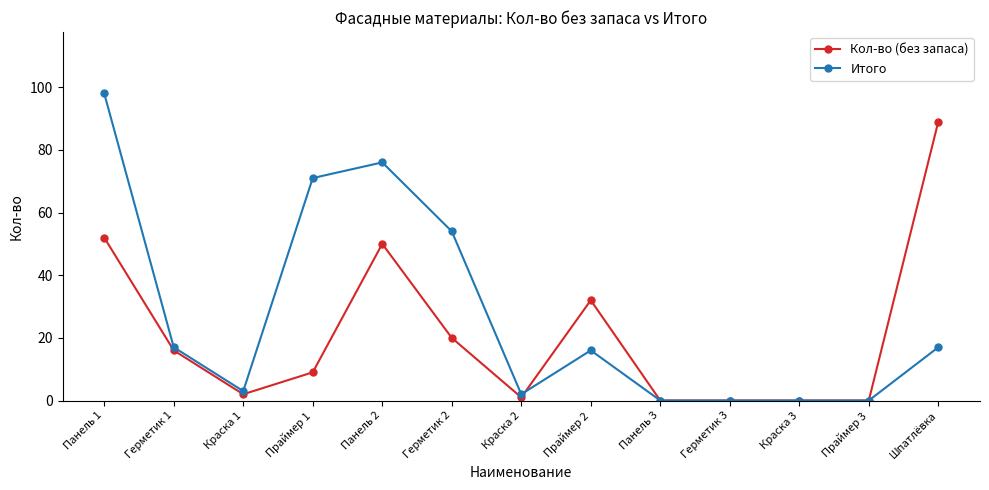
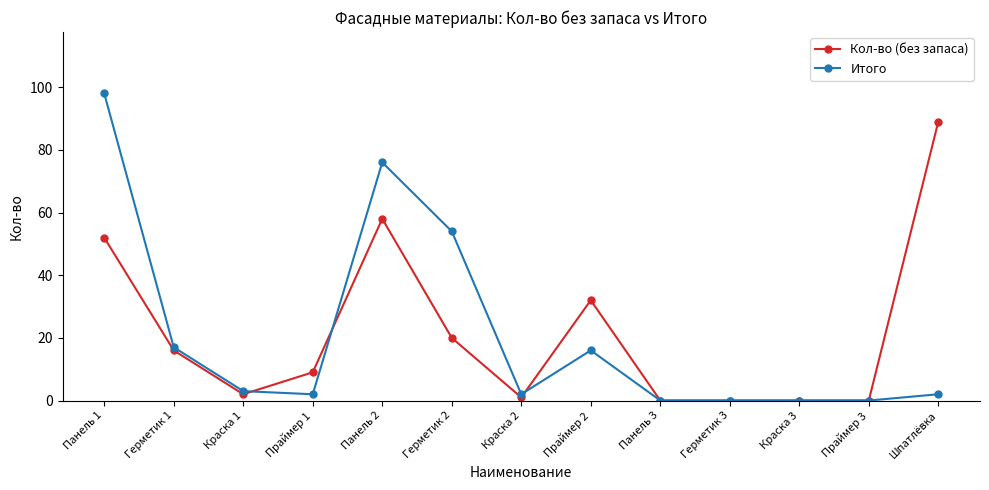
Итого, Праймер 1: 71 -> 2
Кол-во (без запаса), Панель 2: 50 -> 58
Итого, Шпатлёвка: 17 -> 2
